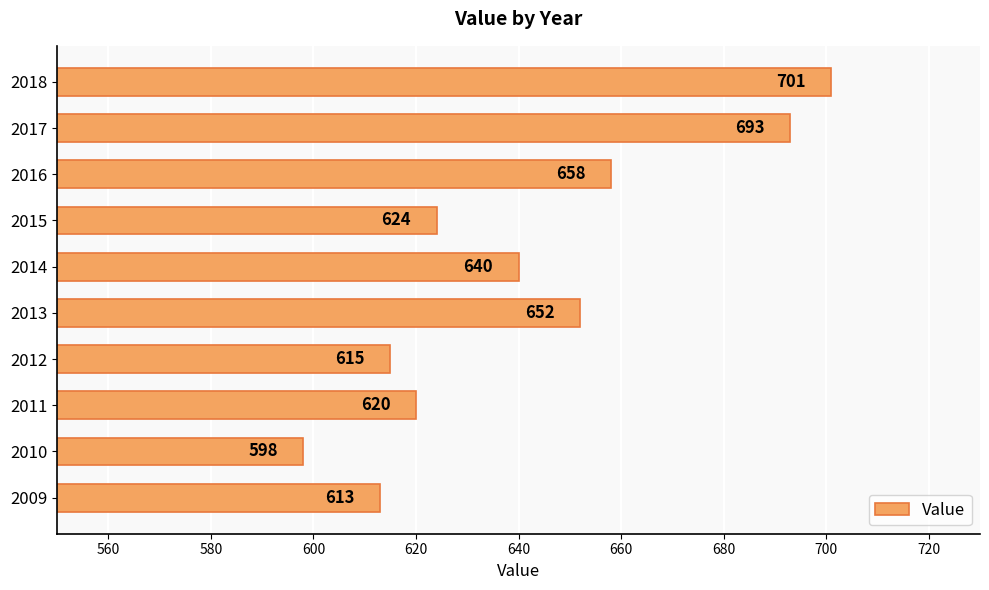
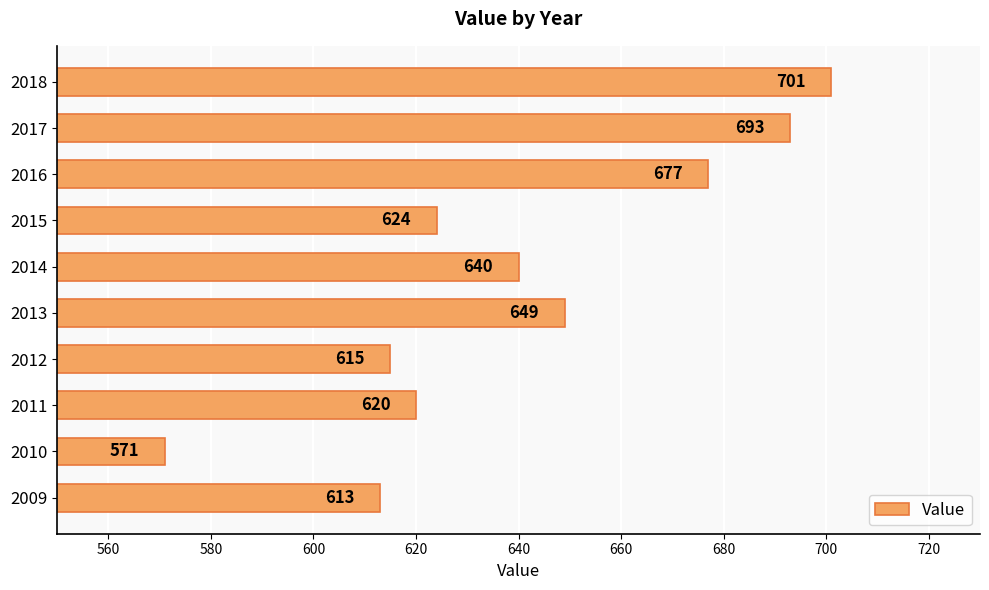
2016: 658 -> 677
2013: 652 -> 649
2010: 598 -> 571
